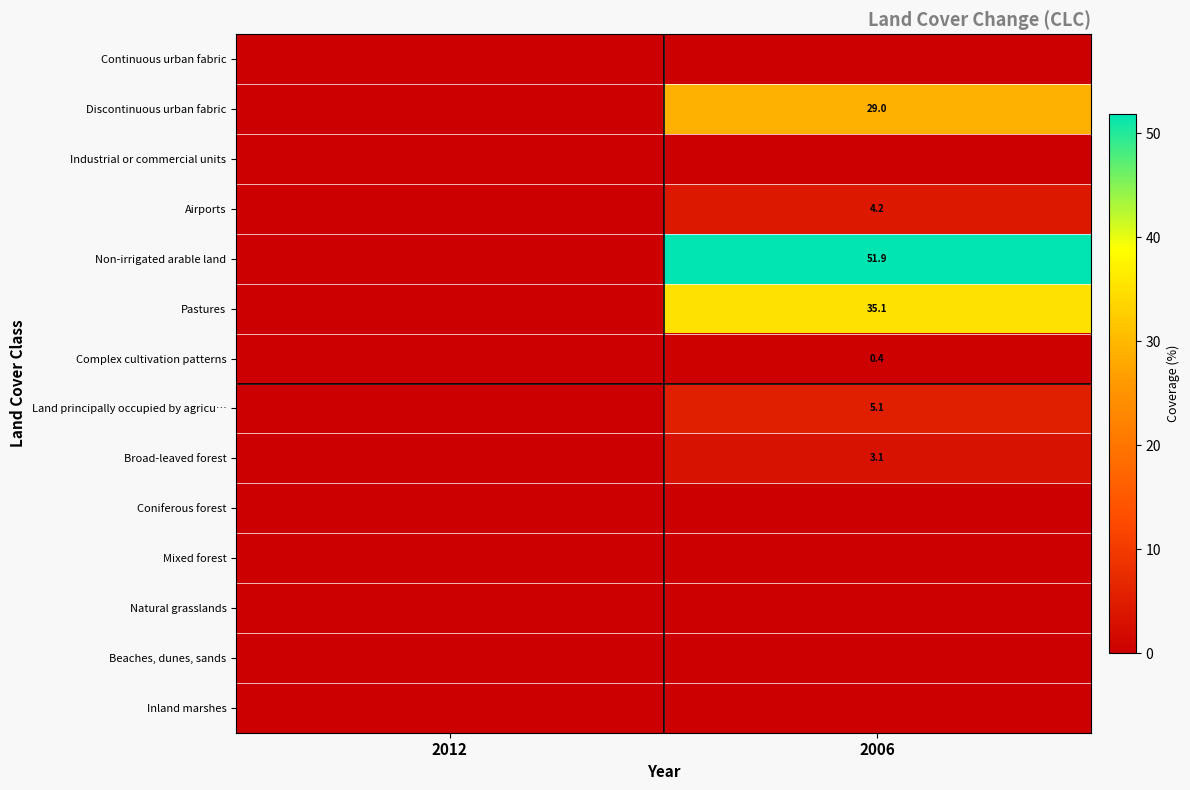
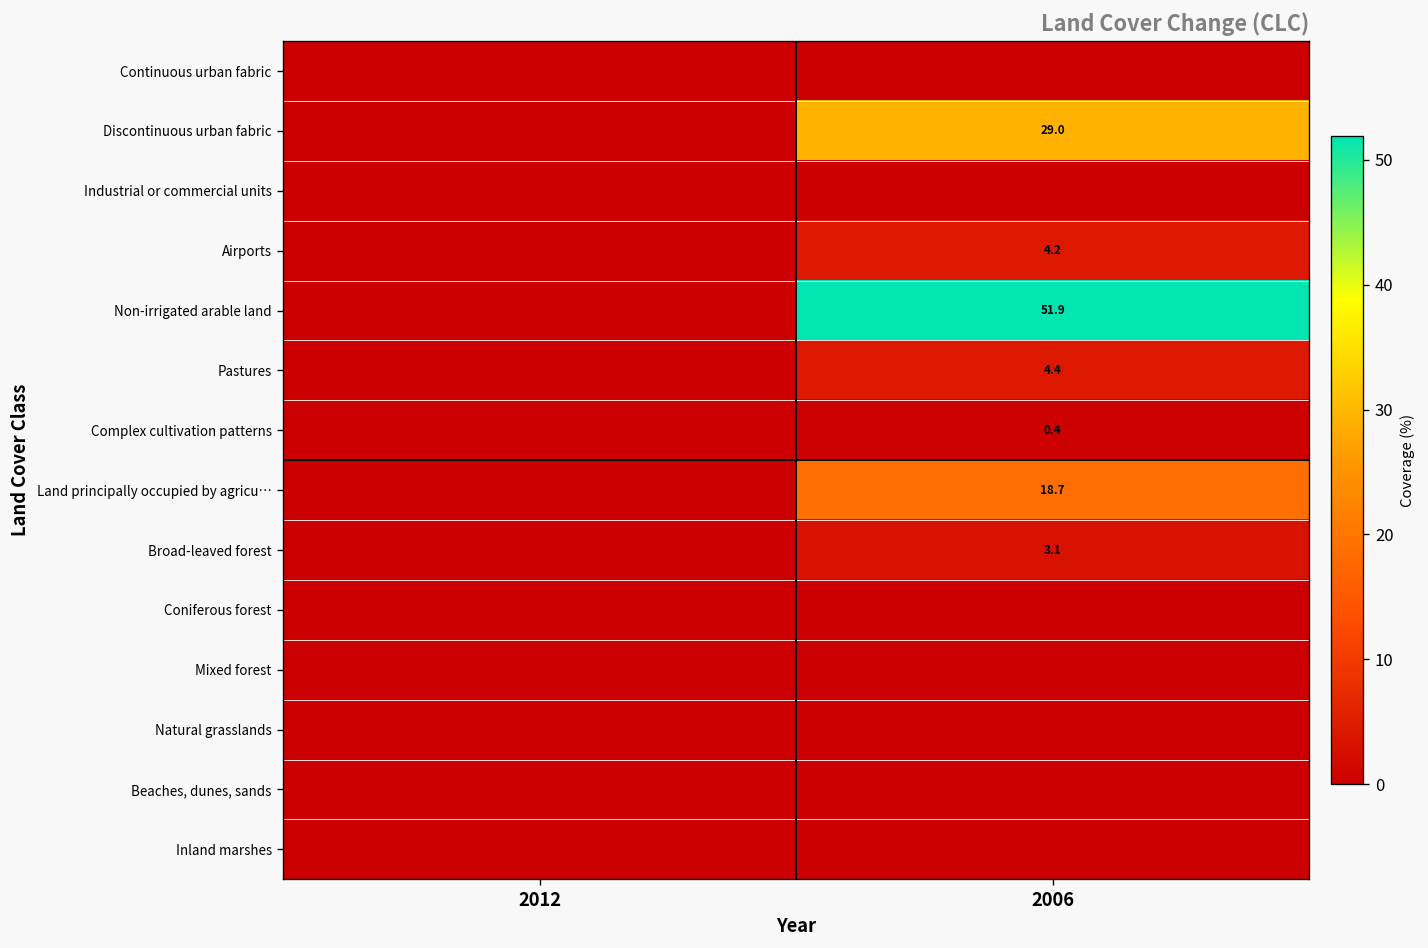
Pastures, 2006: 35.1 -> 4.4
Land principally occupied by agricu…, 2006: 5.1 -> 18.7
